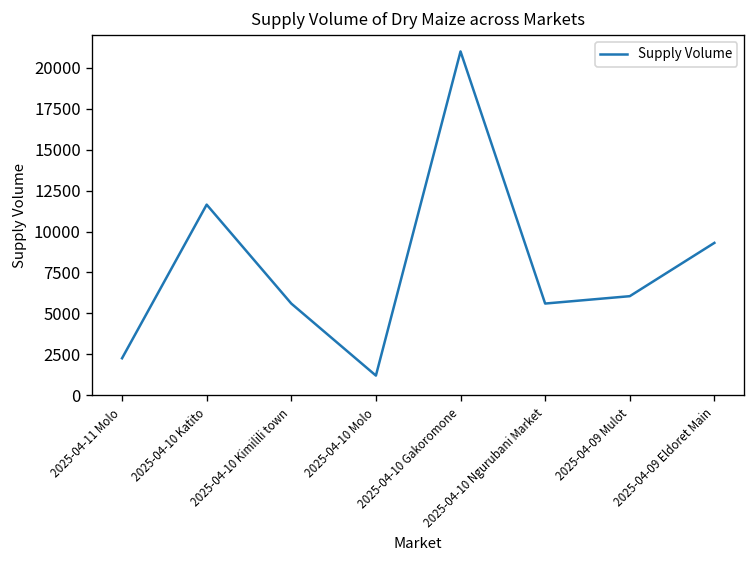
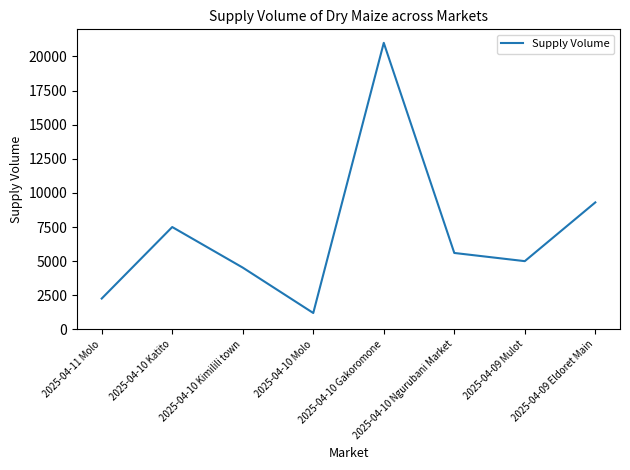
2025-04-10 Katito: 11600 -> 7500
2025-04-10 Kimilili town: 5600 -> 4500
2025-04-09 Mulot: 6100 -> 5000
